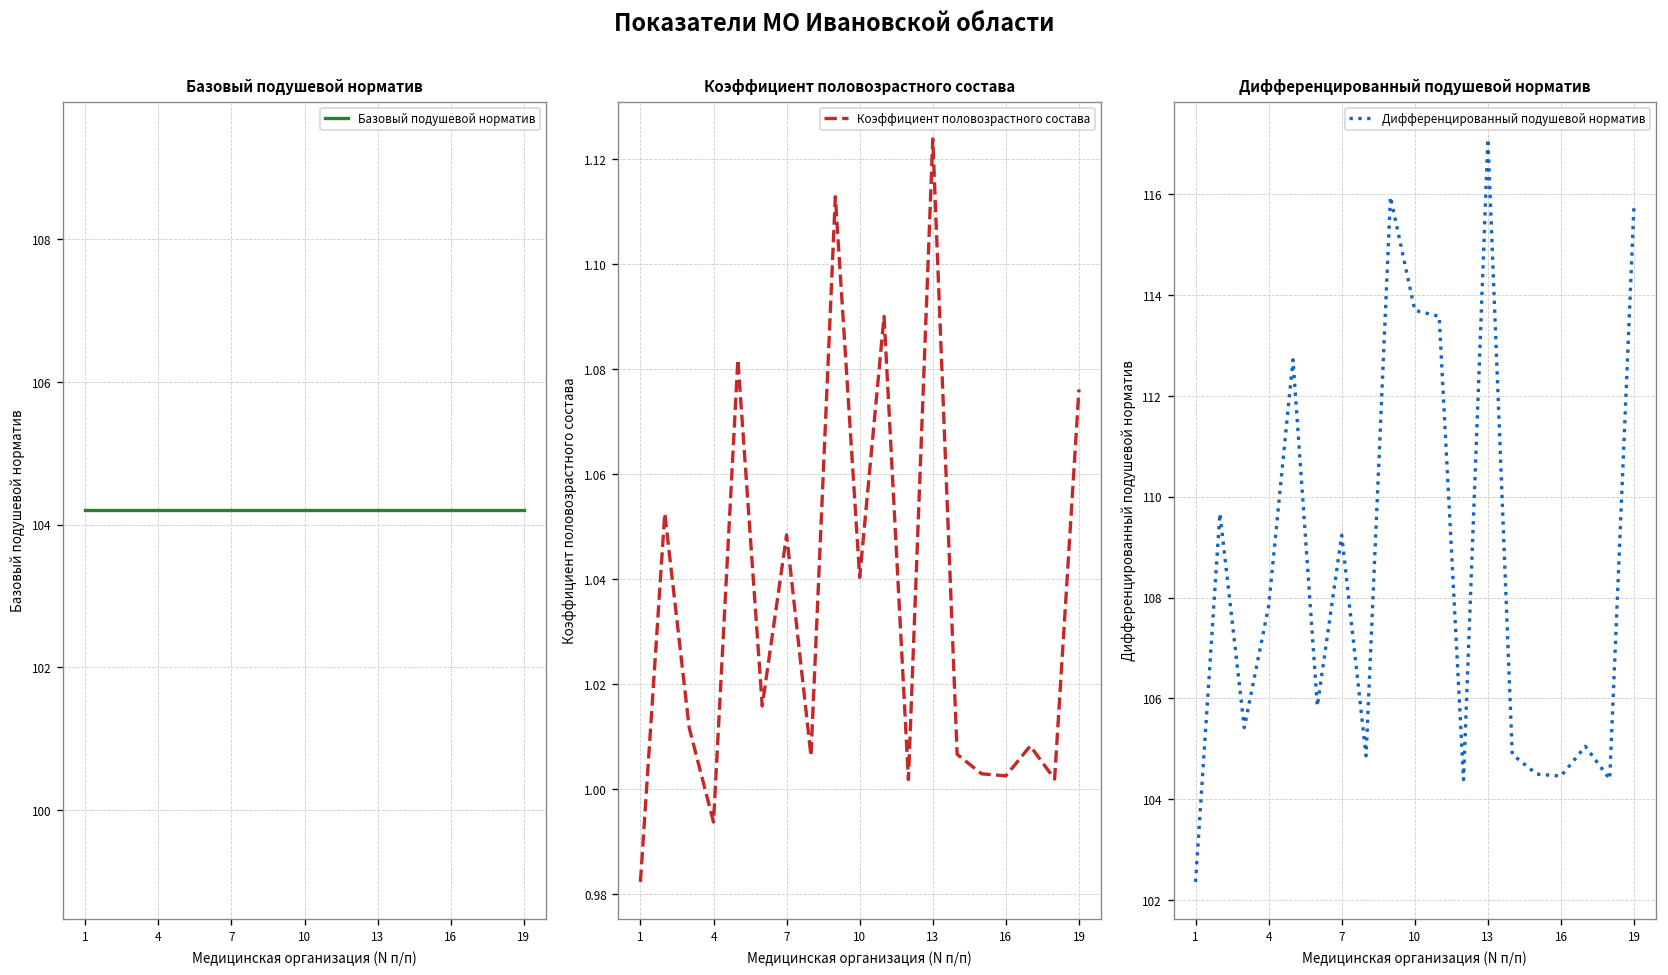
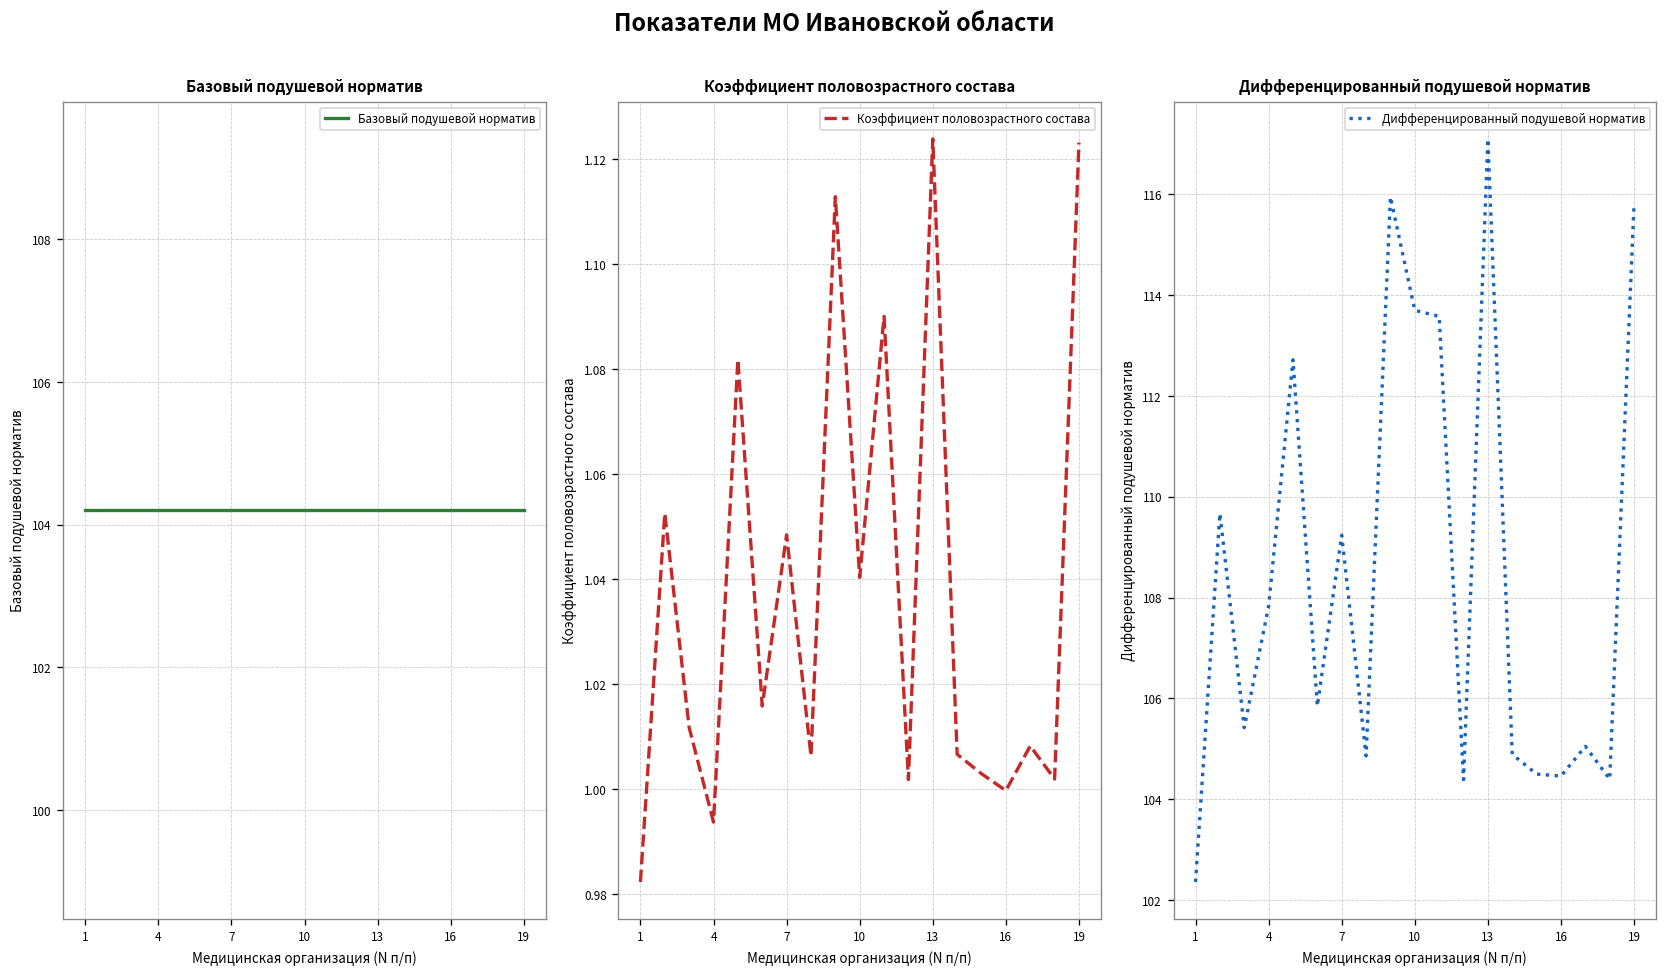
Коэффициент половозрастного состава, 16: 1.003 -> 1.000
Коэффициент половозрастного состава, 19: 1.076 -> 1.123
